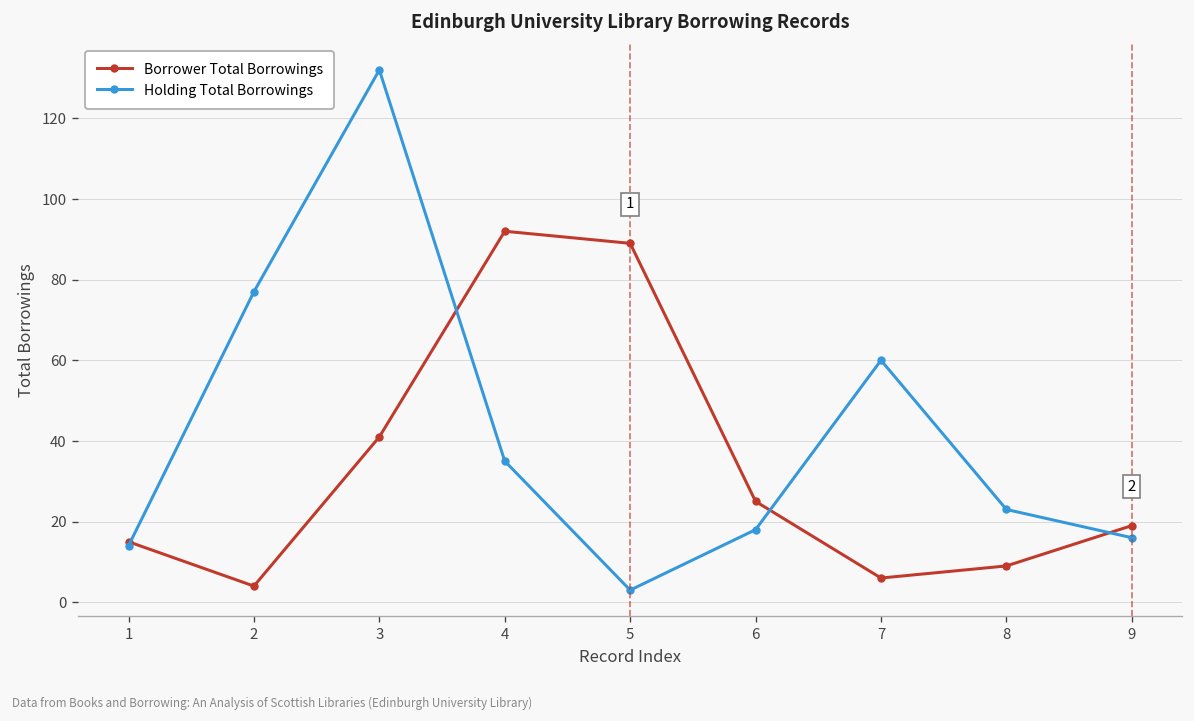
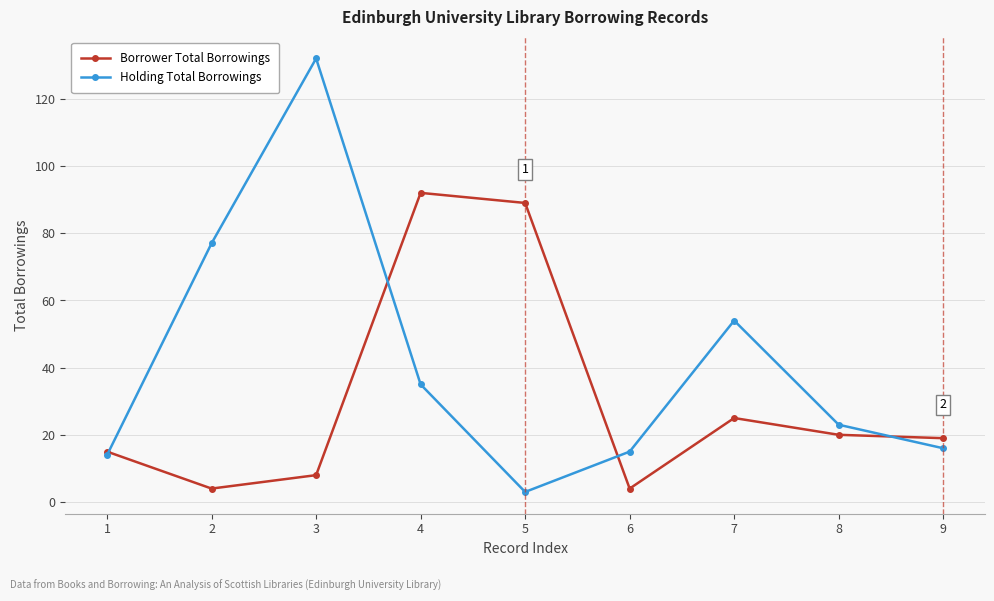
Borrower Total Borrowings, 3: 41 -> 8
Borrower Total Borrowings, 6: 25 -> 4
Holding Total Borrowings, 6: 18 -> 15
Borrower Total Borrowings, 7: 6 -> 25
Holding Total Borrowings, 7: 60 -> 54
Borrower Total Borrowings, 8: 9 -> 20
